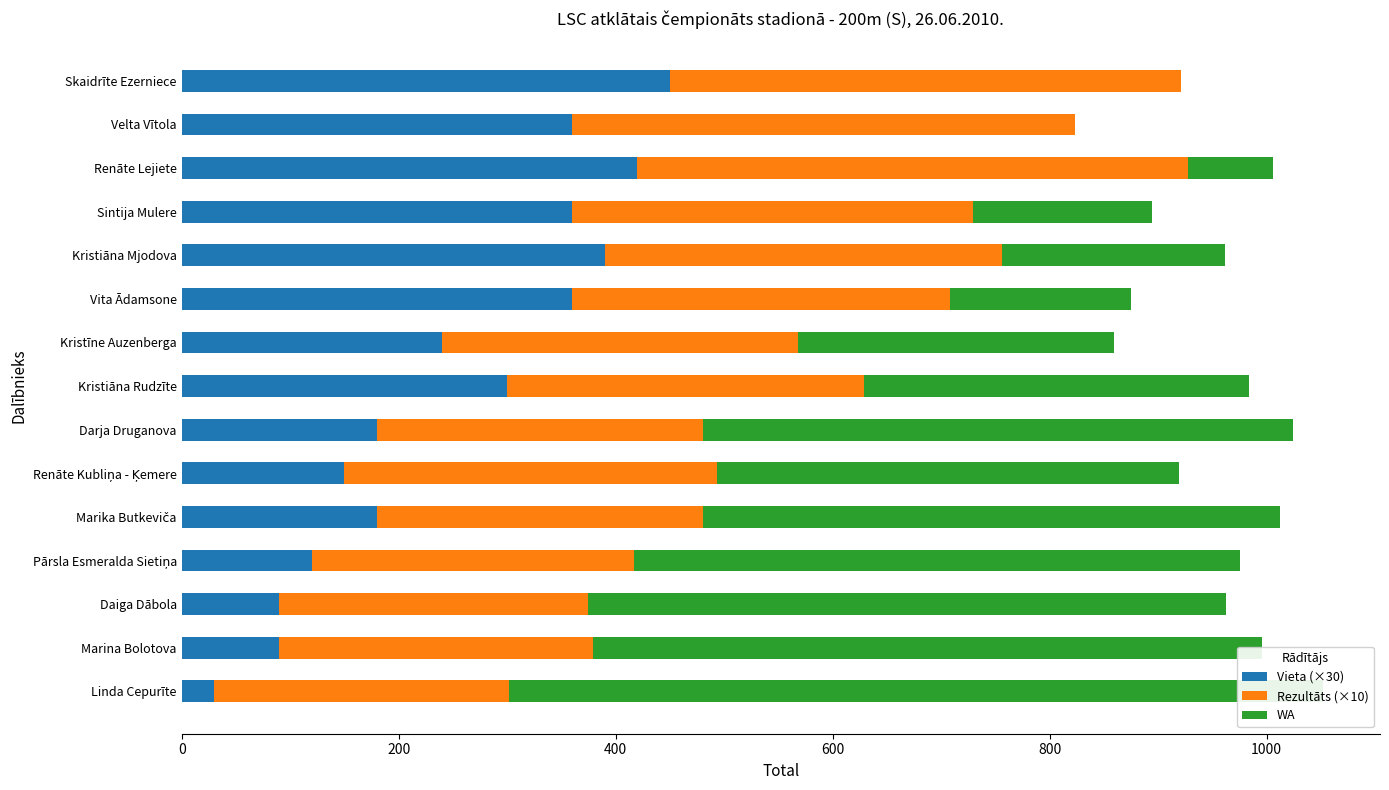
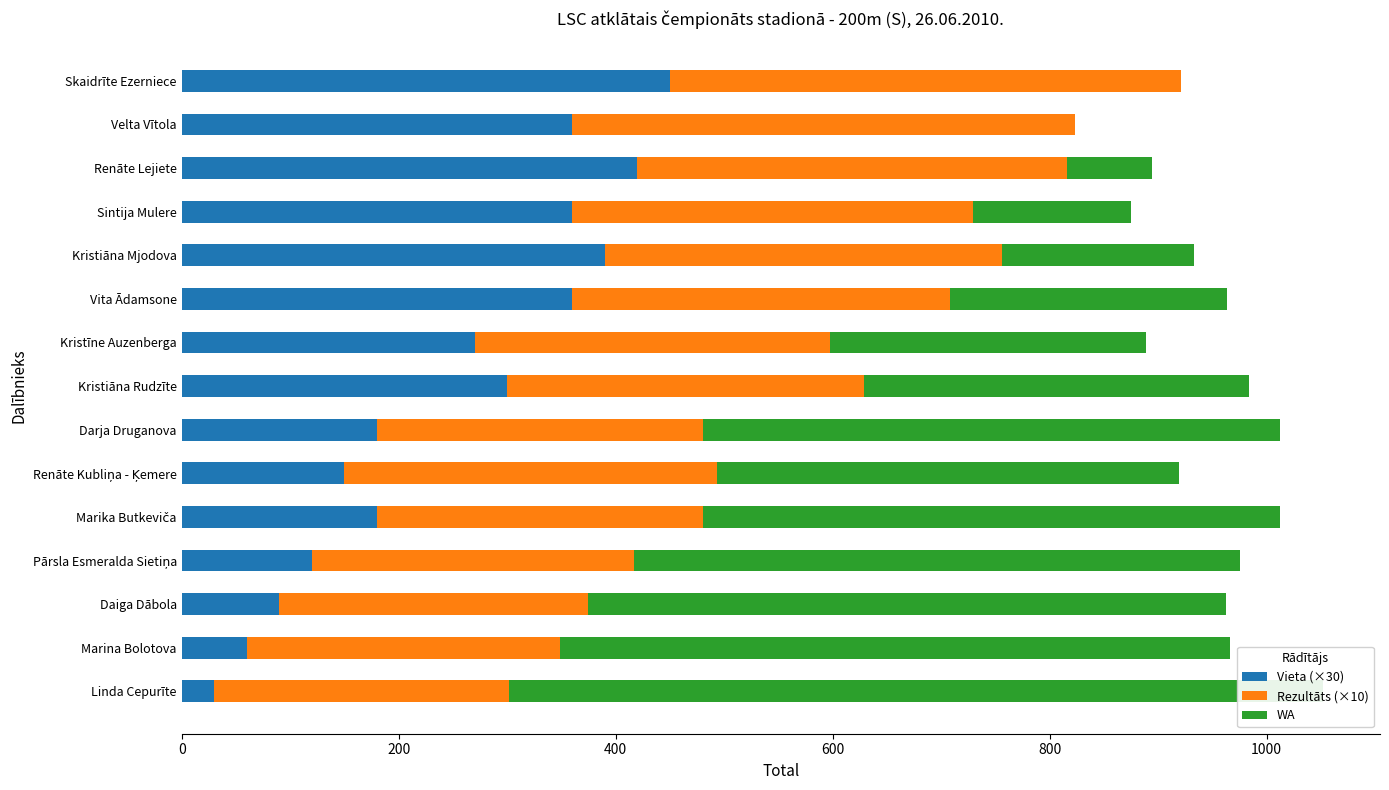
Rezultāts (×10), Renāte Lejiete: 508 -> 396
WA, Sintija Mulere: 165 -> 146
WA, Kristiāna Mjodova: 206 -> 177
WA, Vita Ādamsone: 167 -> 256
Vieta (×30), Kristīne Auzenberga: 240 -> 270
WA, Darja Druganova: 543 -> 531
Vieta (×30), Marina Bolotova: 90 -> 60
